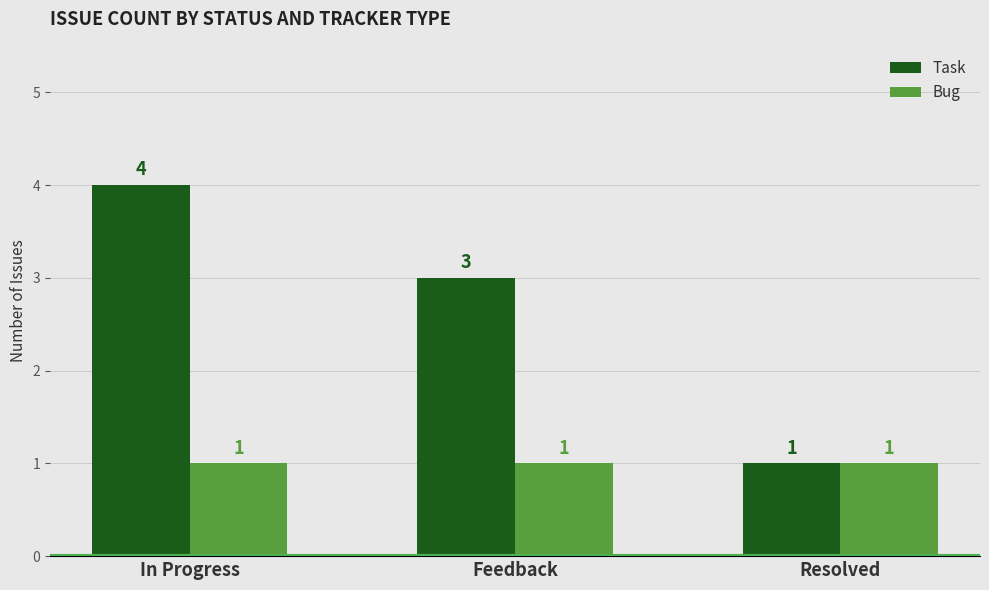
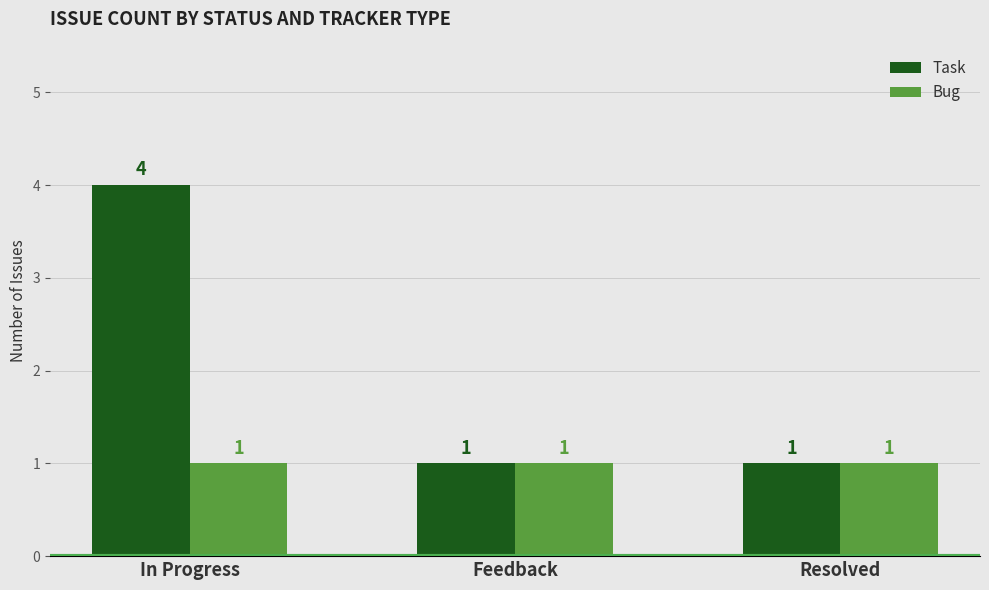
Task, Feedback: 3 -> 1
